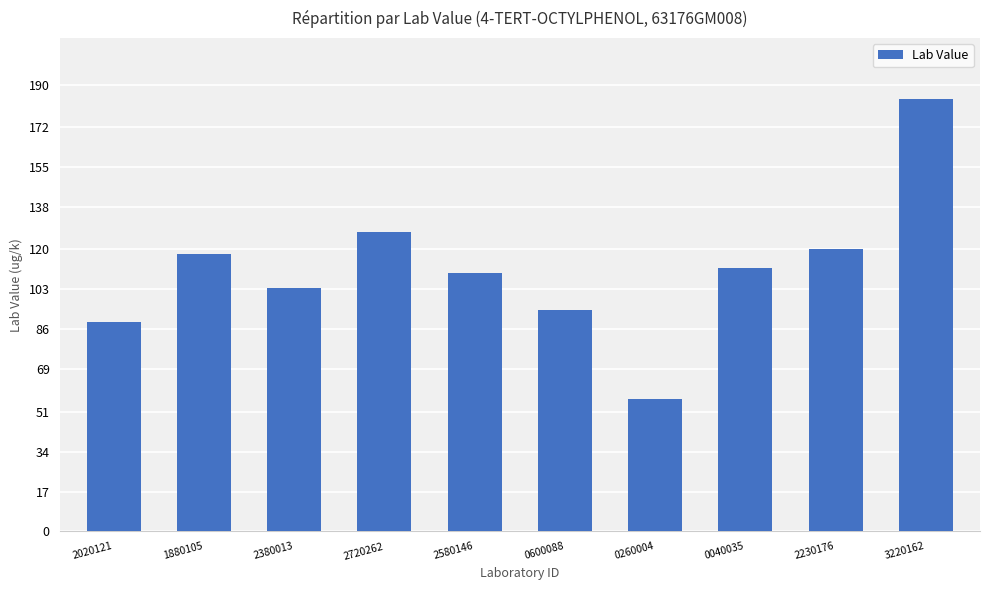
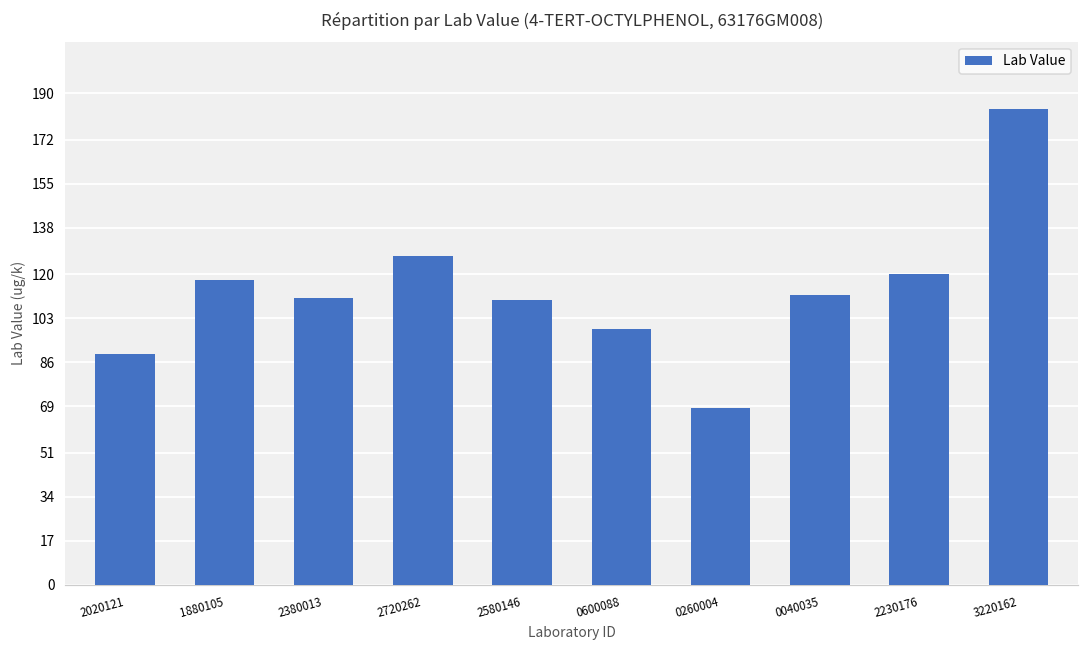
2380013: 104 -> 111
0600088: 94 -> 99
0260004: 57 -> 68
